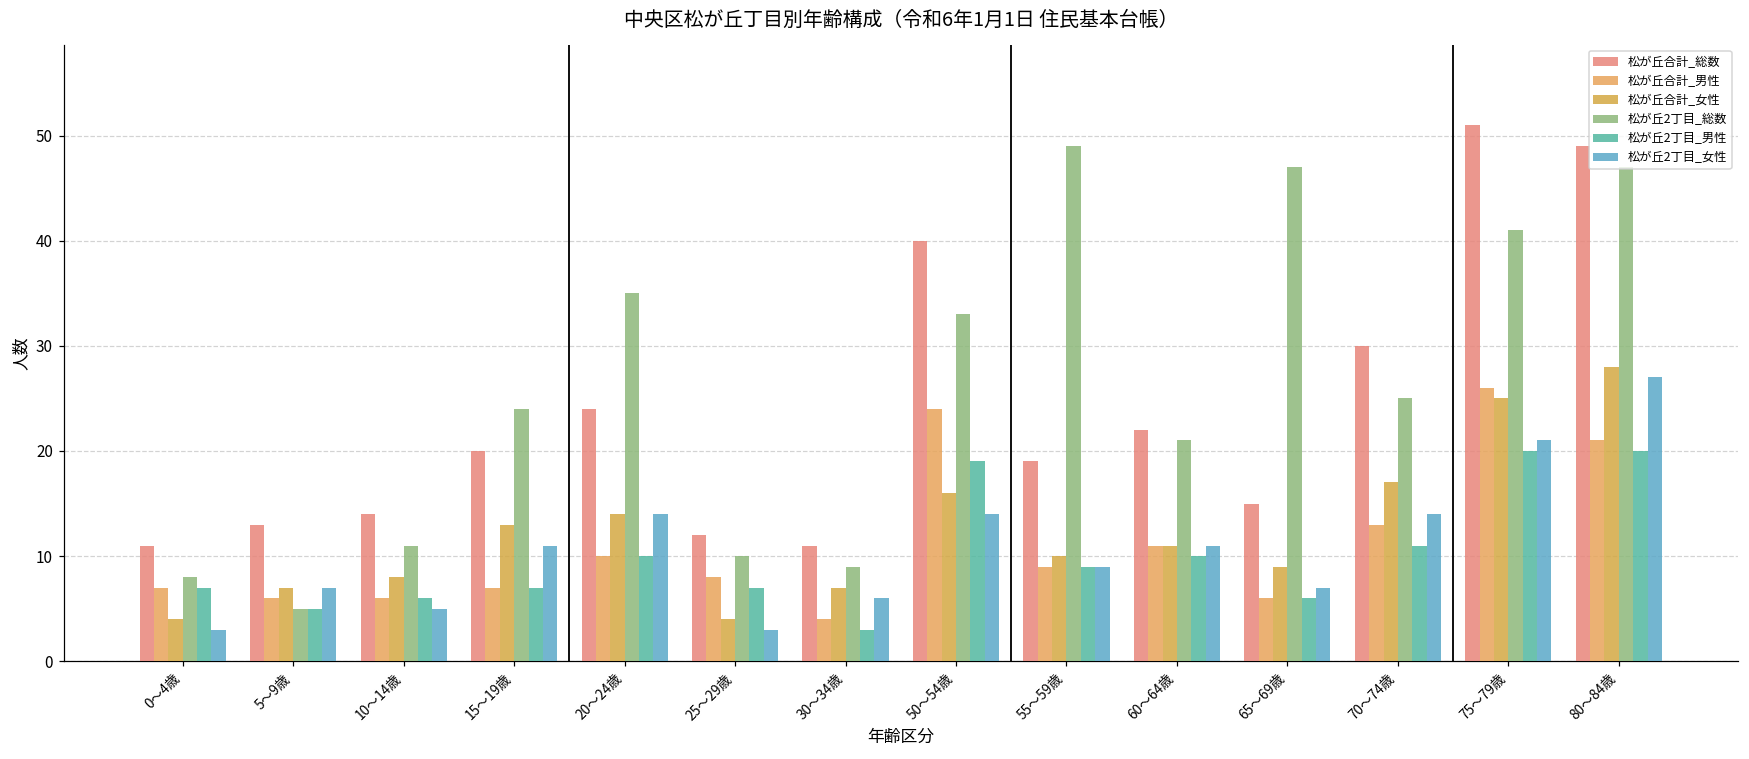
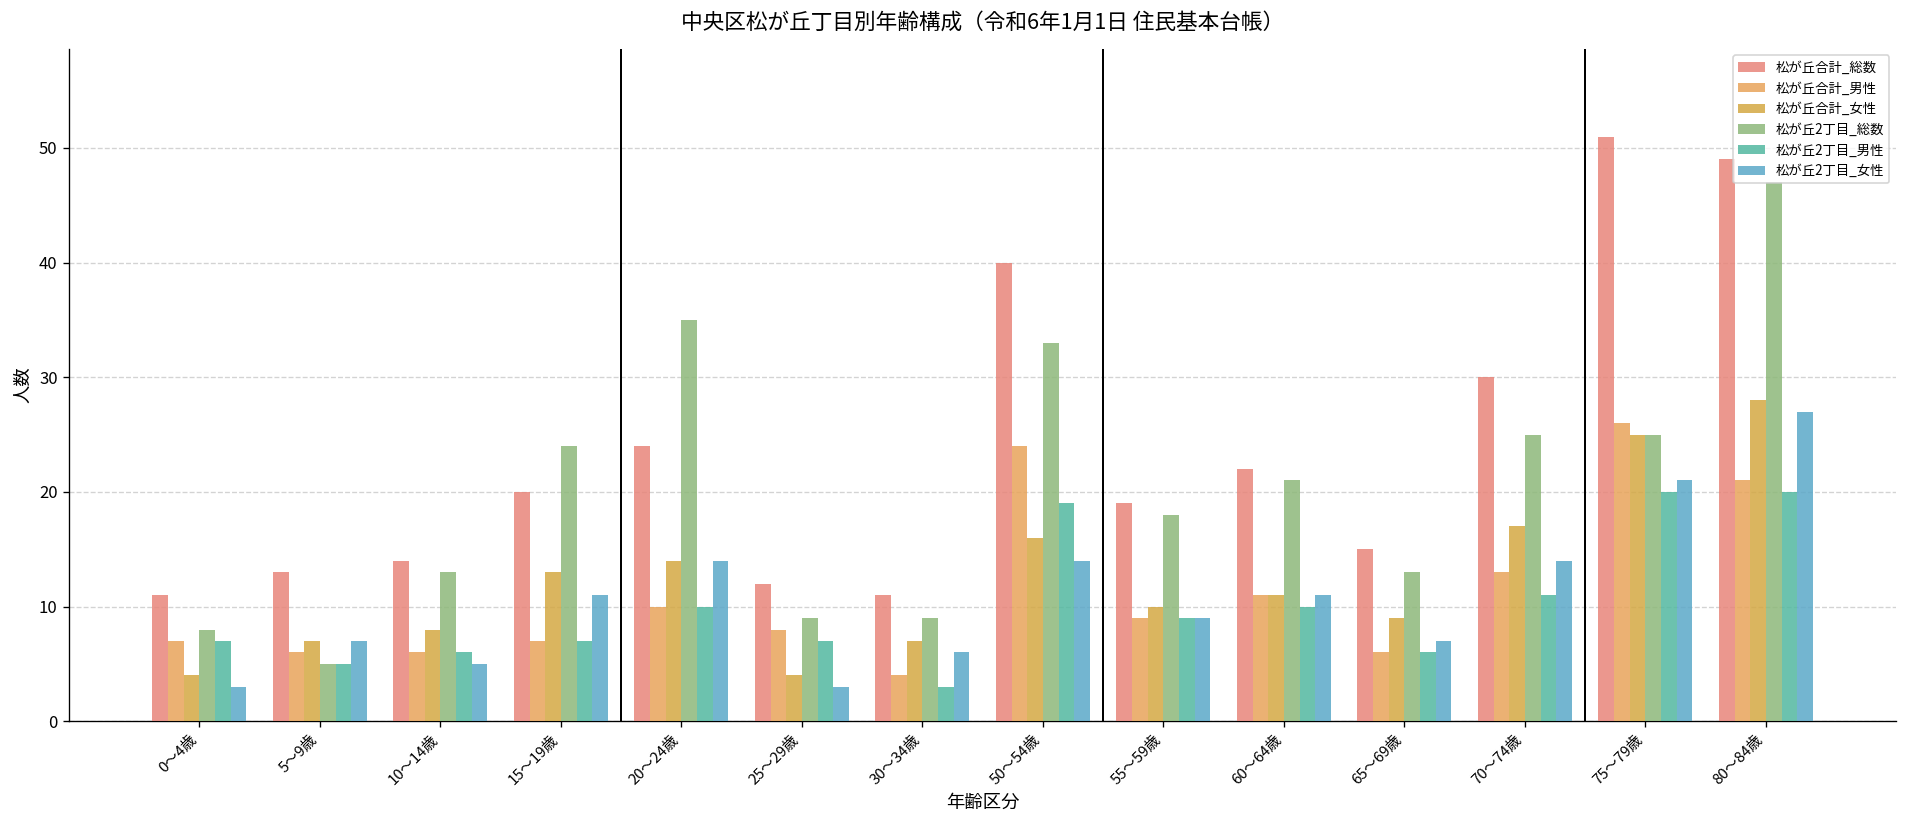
松が丘2丁目_総数, 10～14歳: 11 -> 13
松が丘2丁目_総数, 25～29歳: 10 -> 9
松が丘2丁目_総数, 55～59歳: 49 -> 18
松が丘2丁目_総数, 65～69歳: 47 -> 13
松が丘2丁目_総数, 75～79歳: 41 -> 25
